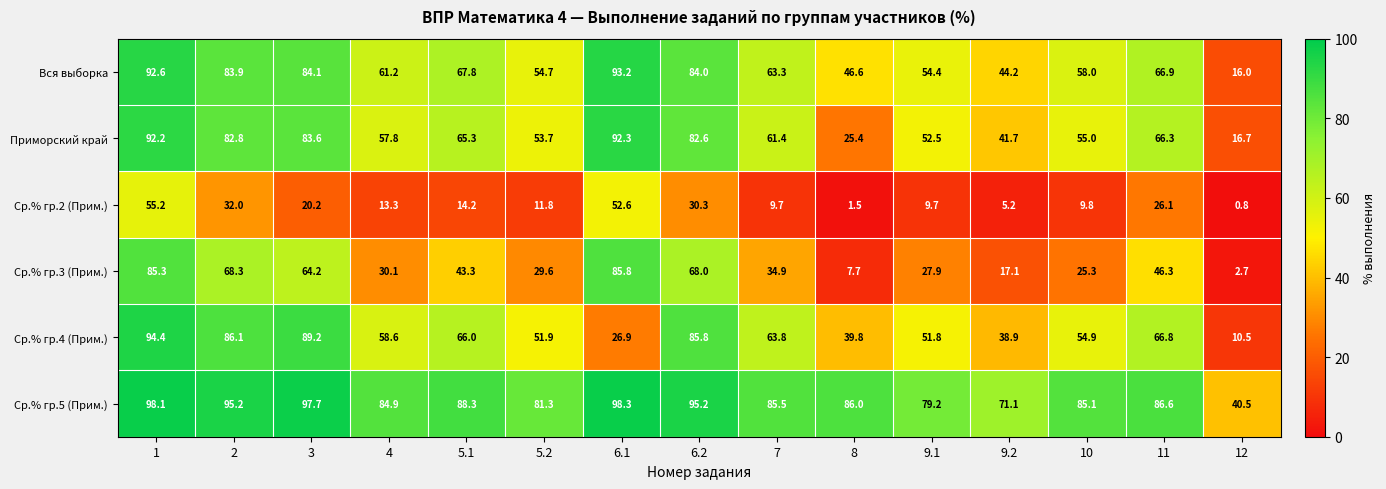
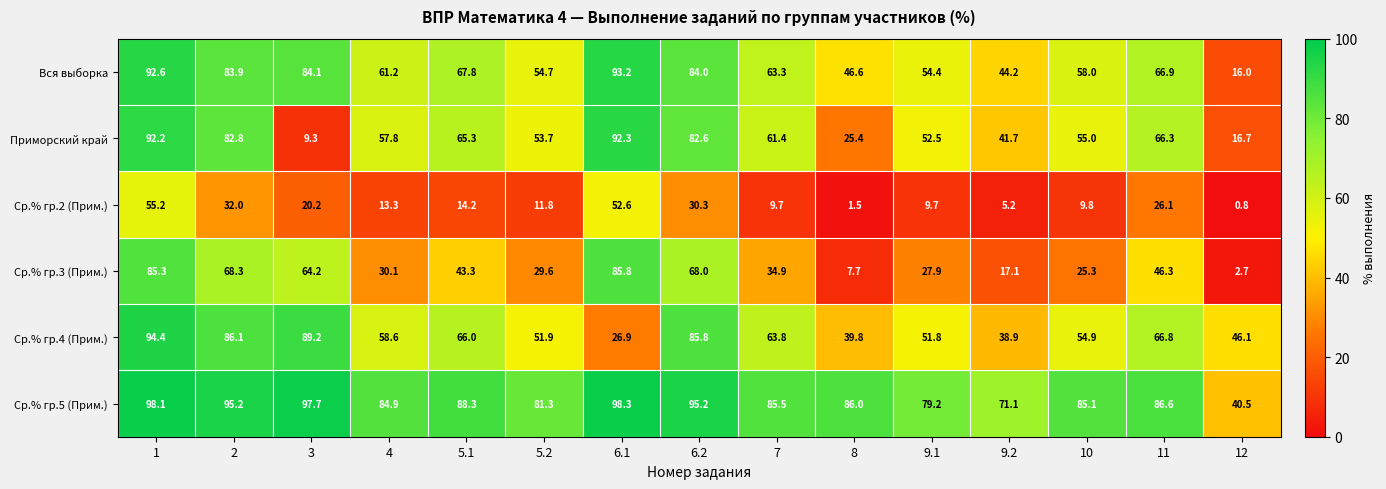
Приморский край, 3: 83.6 -> 9.3
Ср.% гр.4 (Прим.), 12: 10.5 -> 46.1
